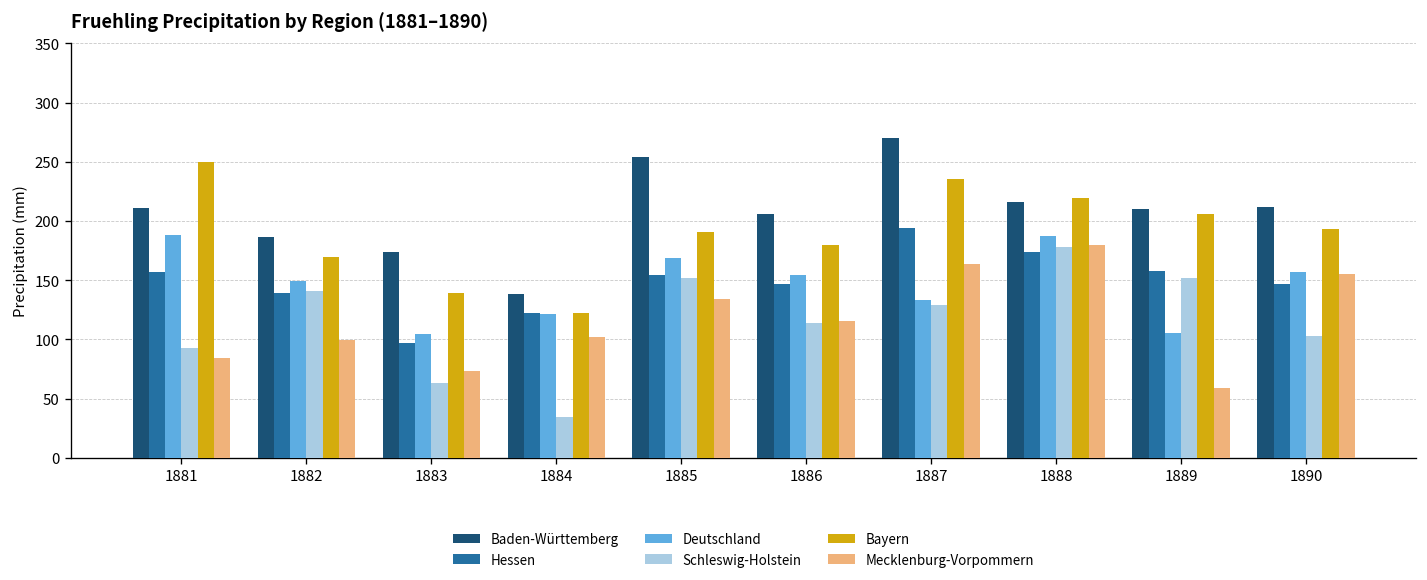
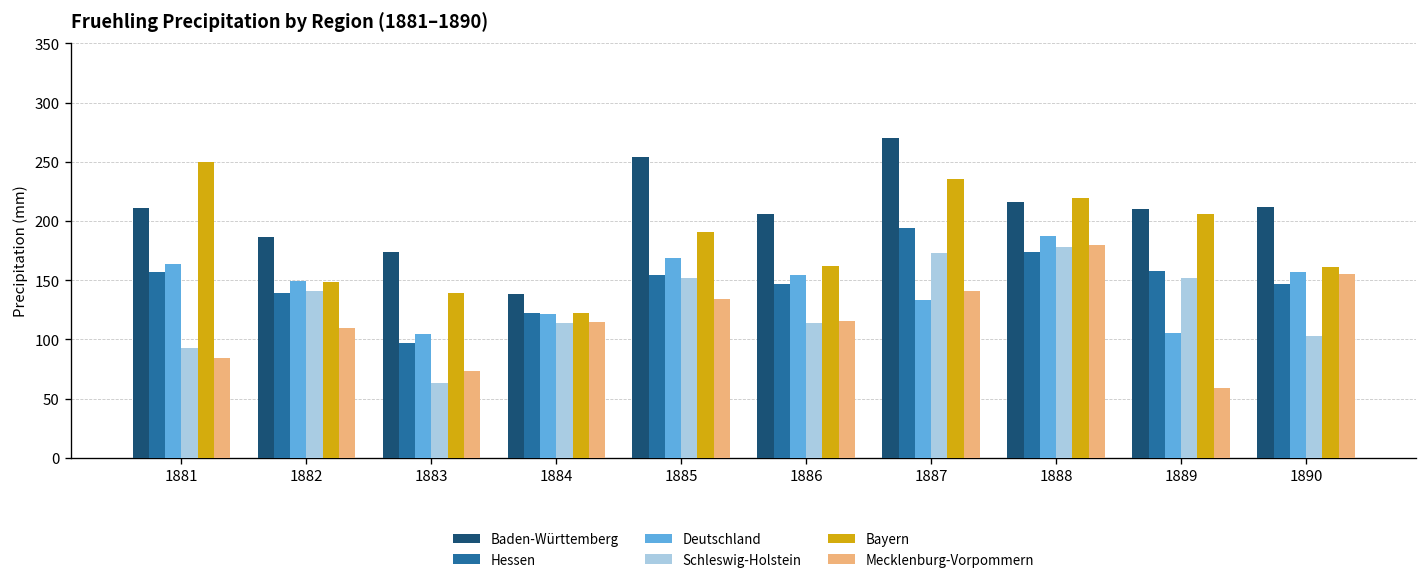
Deutschland, 1881: 190 -> 160
Bayern, 1882: 170 -> 150
Mecklenburg-Vorpommern, 1882: 100 -> 110
Schleswig-Holstein, 1884: 30 -> 110
Mecklenburg-Vorpommern, 1884: 100 -> 110
Bayern, 1886: 180 -> 160
Schleswig-Holstein, 1887: 130 -> 170
Mecklenburg-Vorpommern, 1887: 160 -> 140
Bayern, 1890: 190 -> 160
